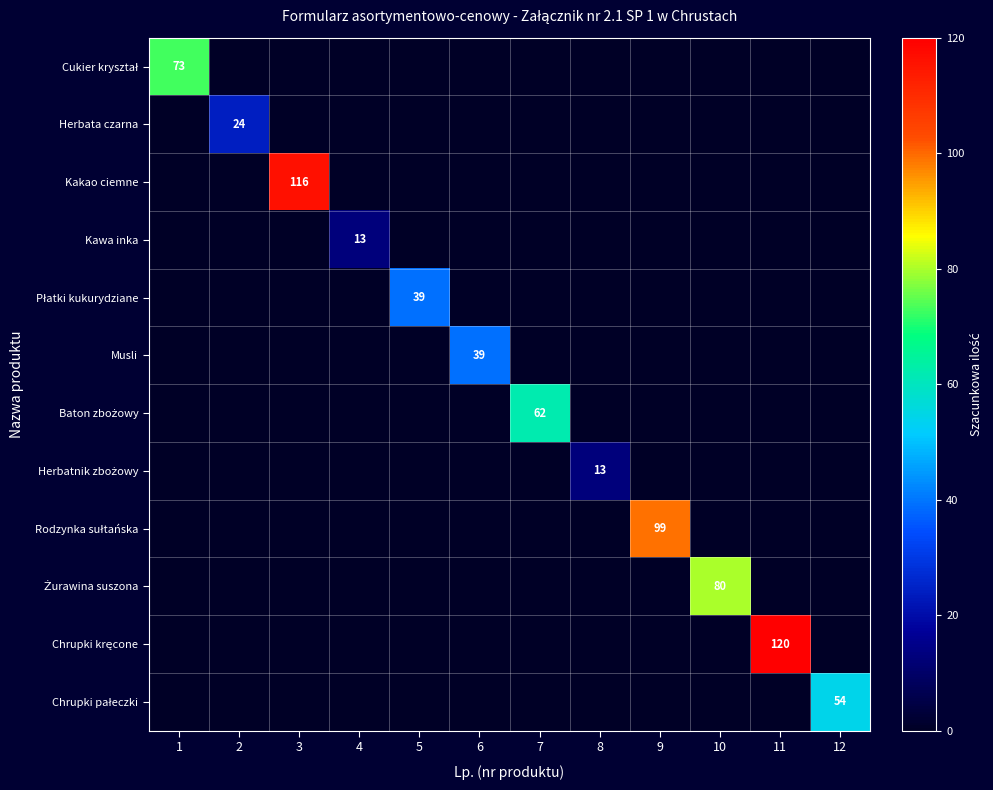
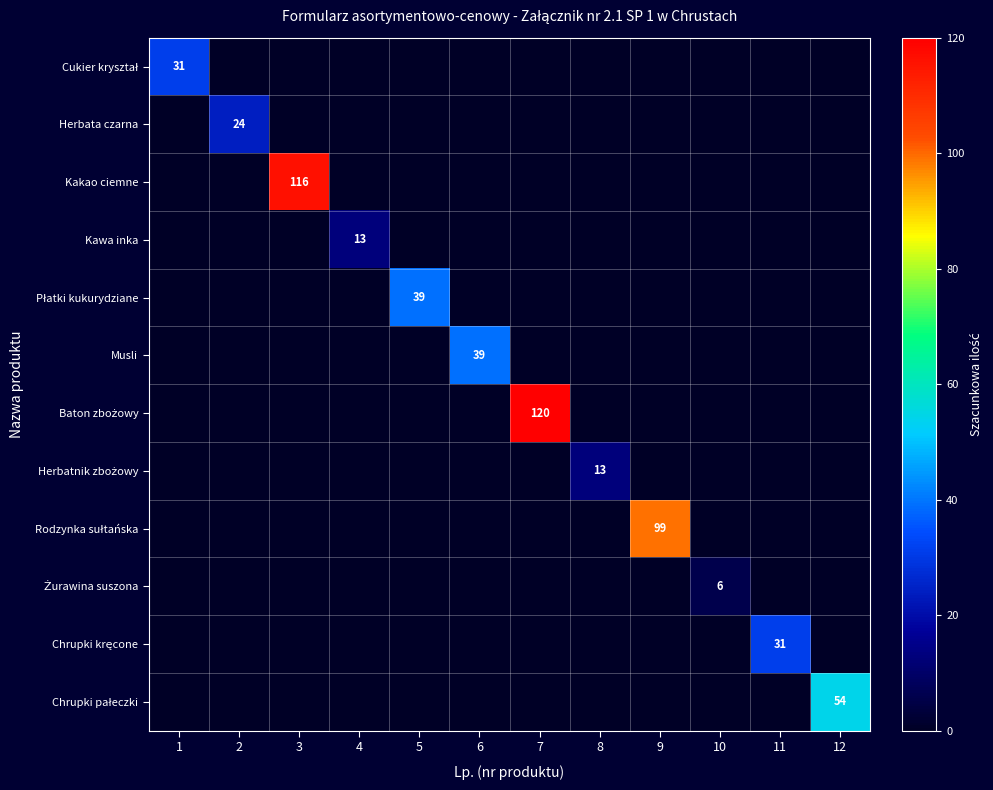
Cukier kryształ, 1: 73 -> 31
Baton zbożowy, 7: 62 -> 120
Żurawina suszona, 10: 80 -> 6
Chrupki kręcone, 11: 120 -> 31
